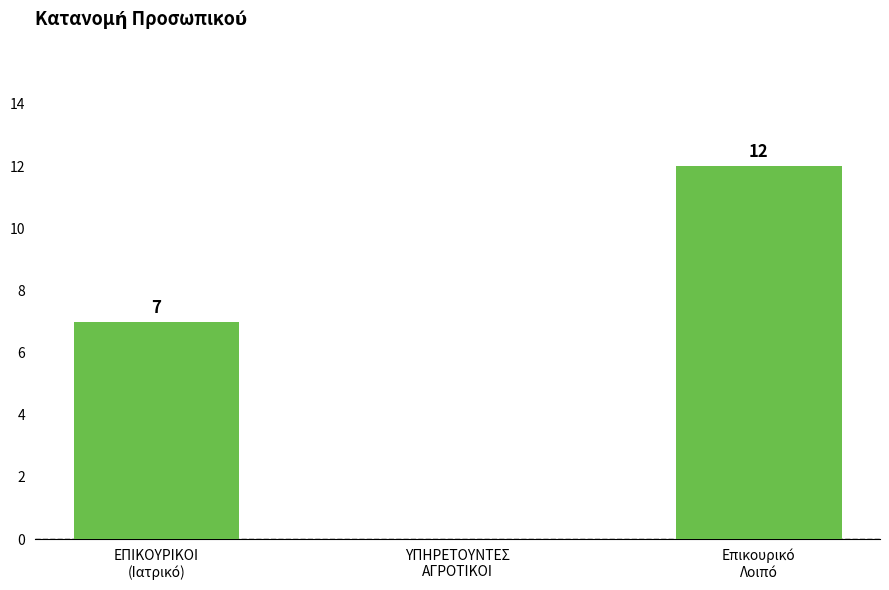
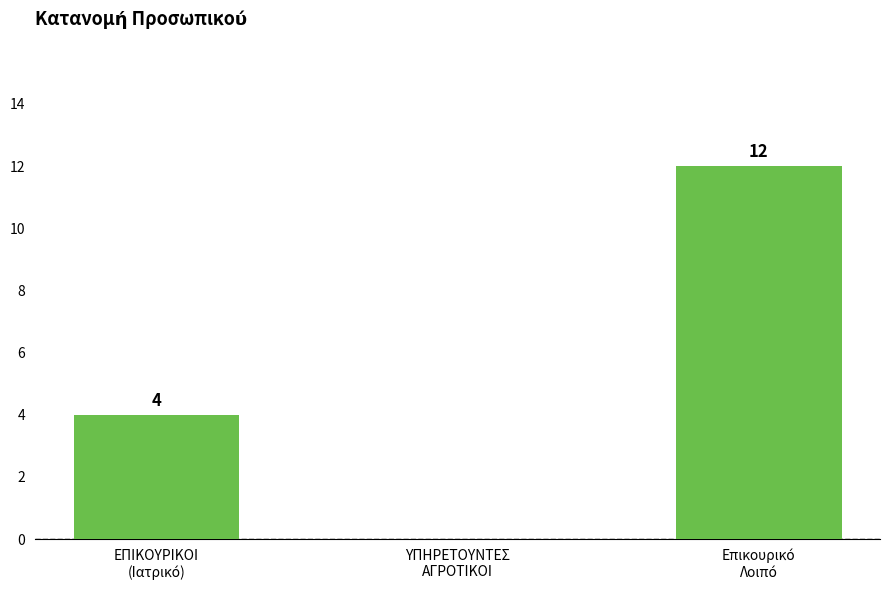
ΕΠΙΚΟΥΡΙΚΟΙ (Ιατρικό): 7 -> 4
